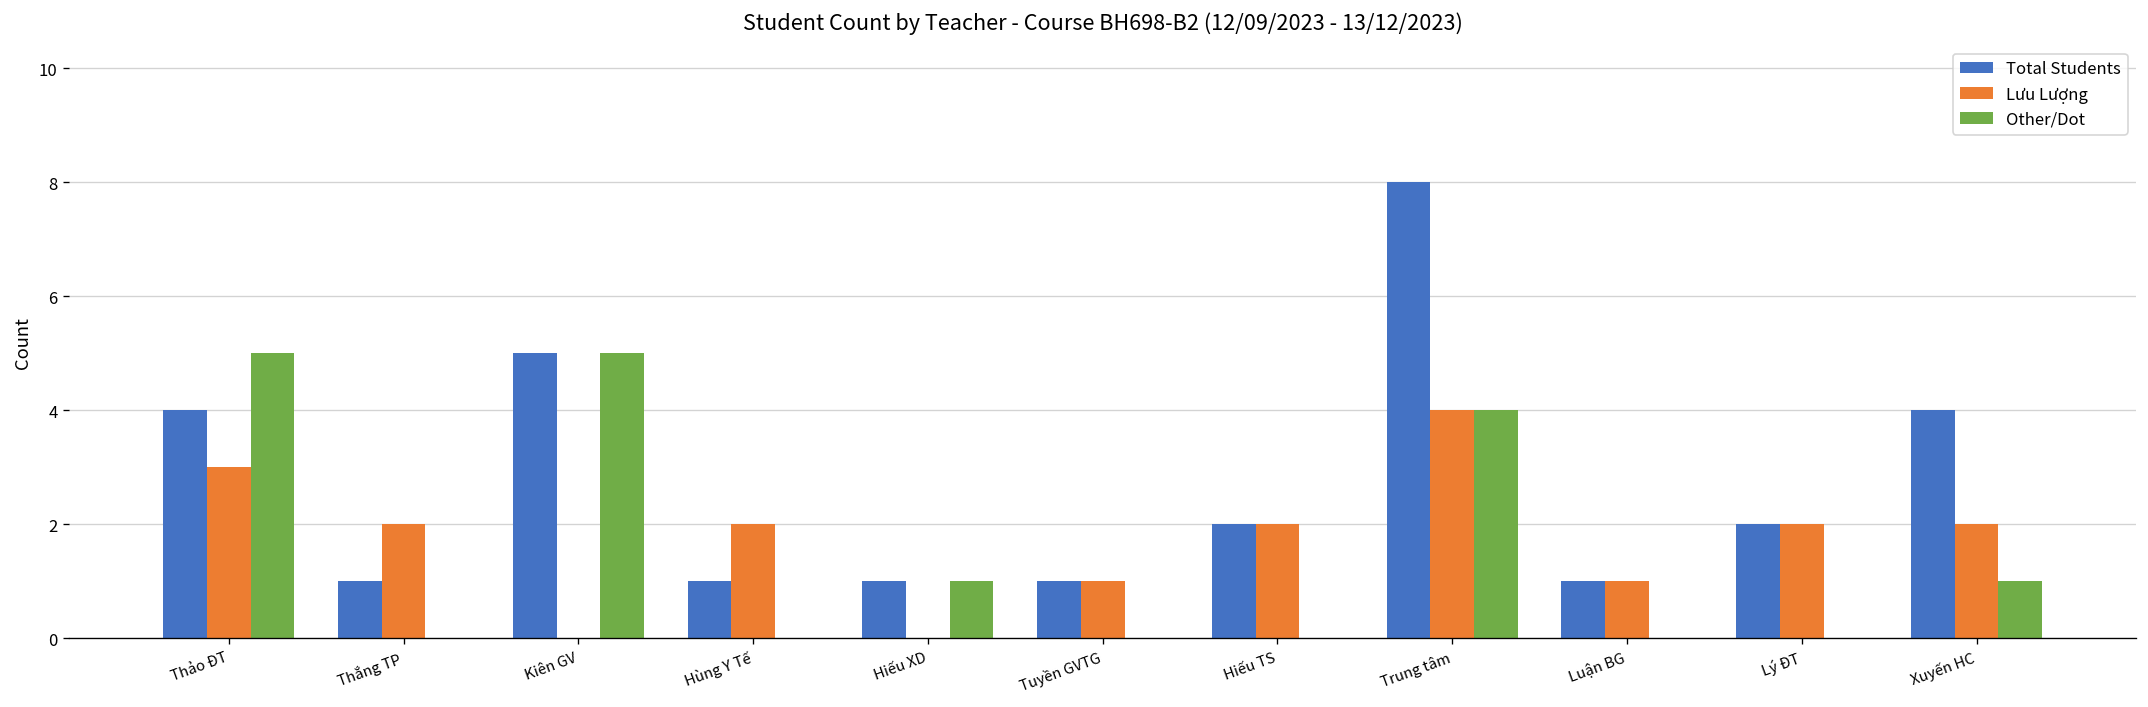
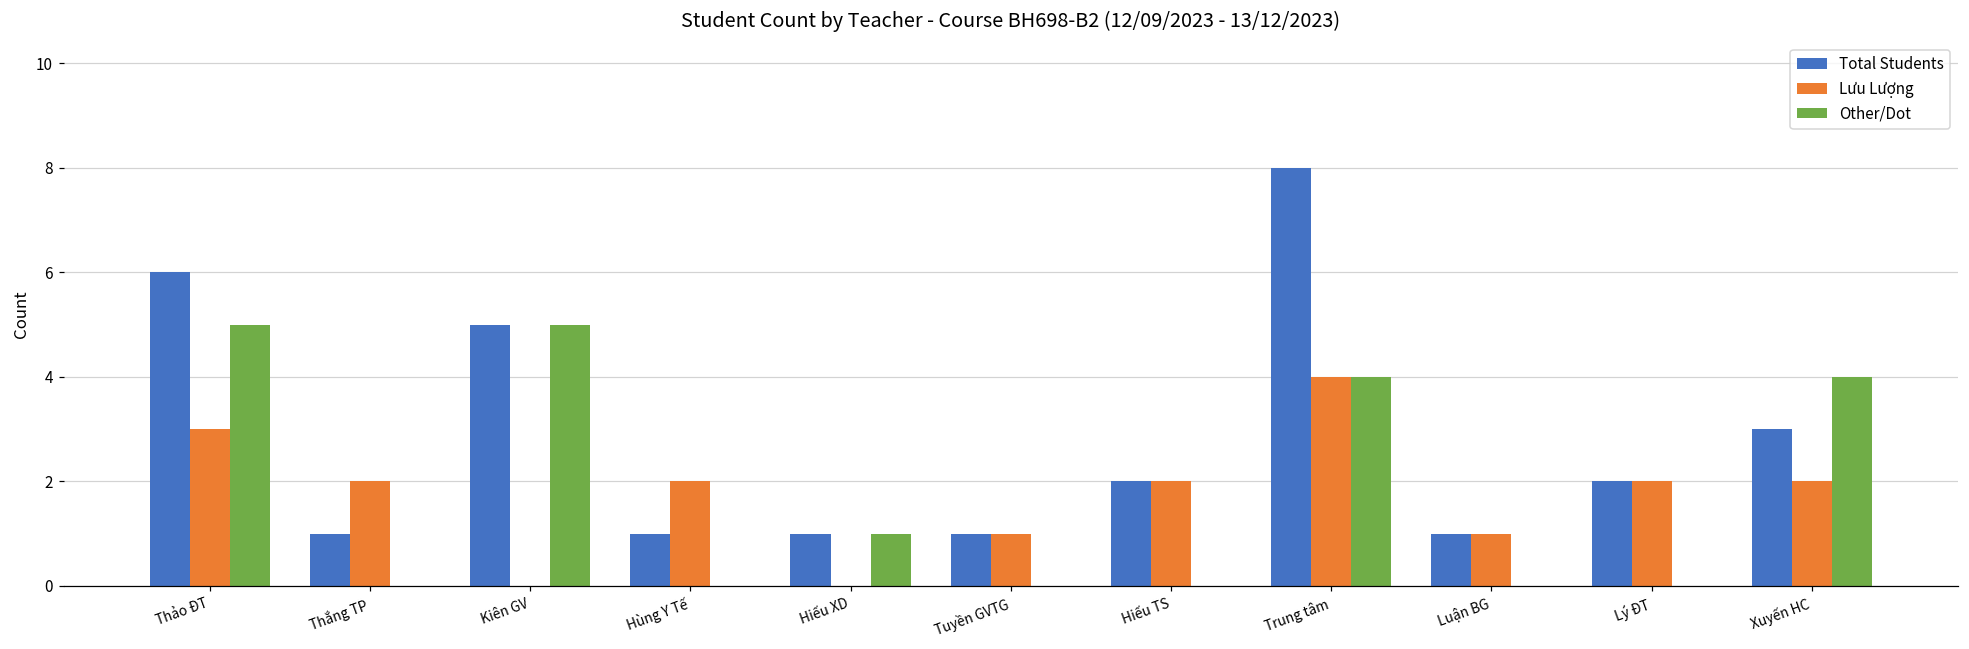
Total Students, Thảo ĐT: 4 -> 6
Total Students, Xuyến HC: 4 -> 3
Other/Dot, Xuyến HC: 1 -> 4
